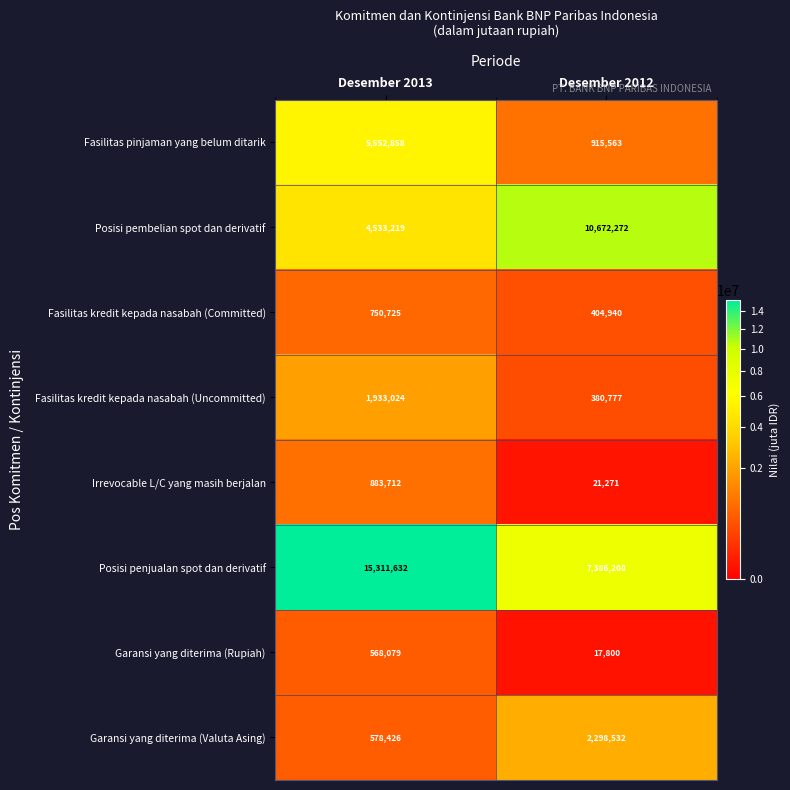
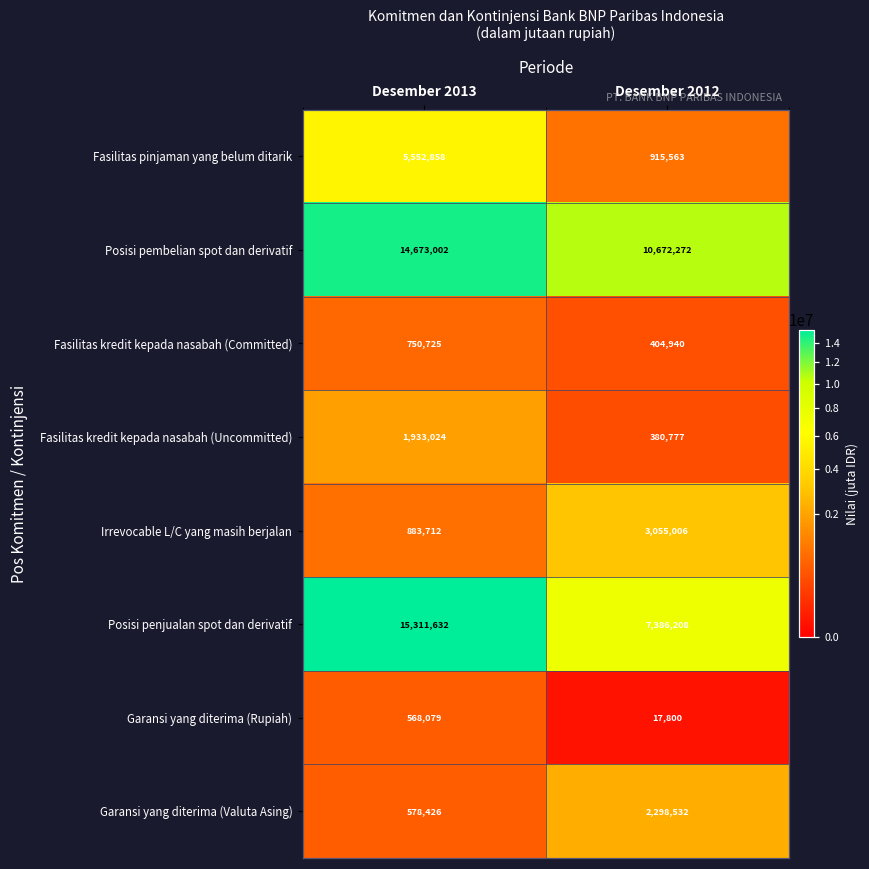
Posisi pembelian spot dan derivatif, Desember 2013: 4,533,219 -> 14,673,002
Irrevocable L/C yang masih berjalan, Desember 2012: 21,271 -> 3,055,006
